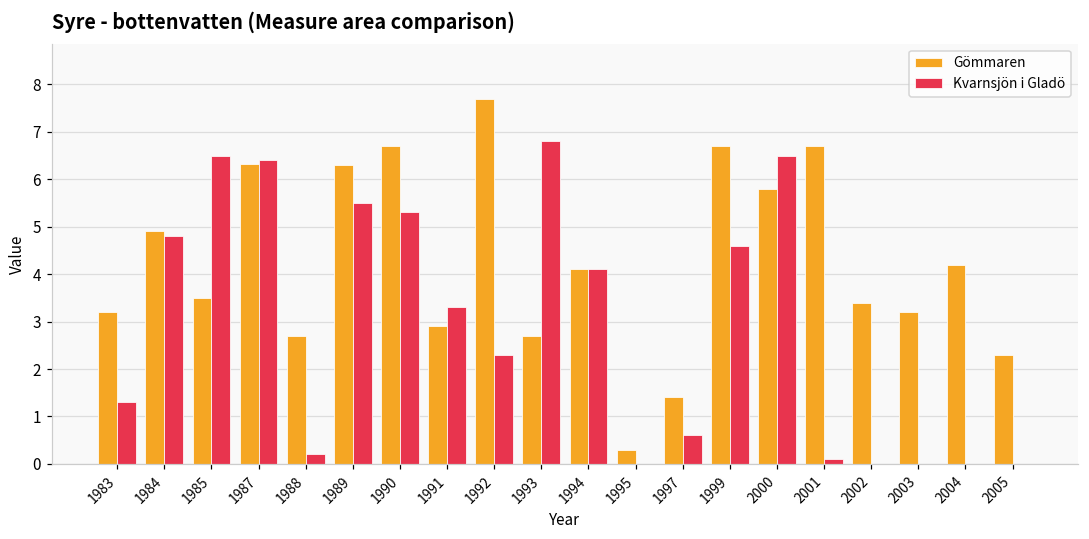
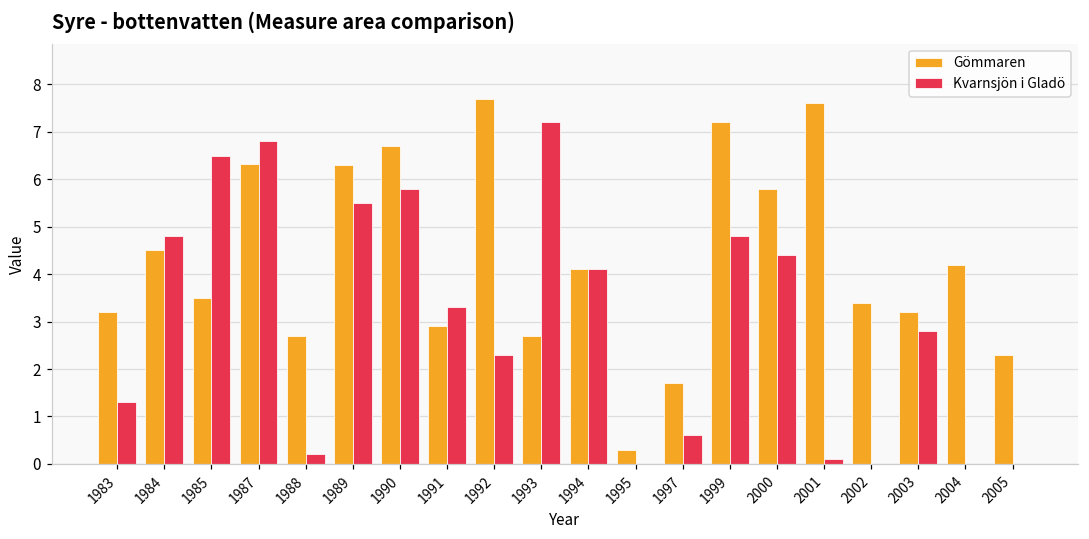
Gömmaren, 1984: 4.9 -> 4.5
Kvarnsjön i Gladö, 1987: 6.4 -> 6.8
Kvarnsjön i Gladö, 1990: 5.3 -> 5.8
Kvarnsjön i Gladö, 1993: 6.8 -> 7.2
Gömmaren, 1997: 1.4 -> 1.7
Gömmaren, 1999: 6.7 -> 7.2
Kvarnsjön i Gladö, 1999: 4.6 -> 4.8
Kvarnsjön i Gladö, 2000: 6.5 -> 4.4
Gömmaren, 2001: 6.7 -> 7.6
Kvarnsjön i Gladö, 2003: 0.0 -> 2.8
